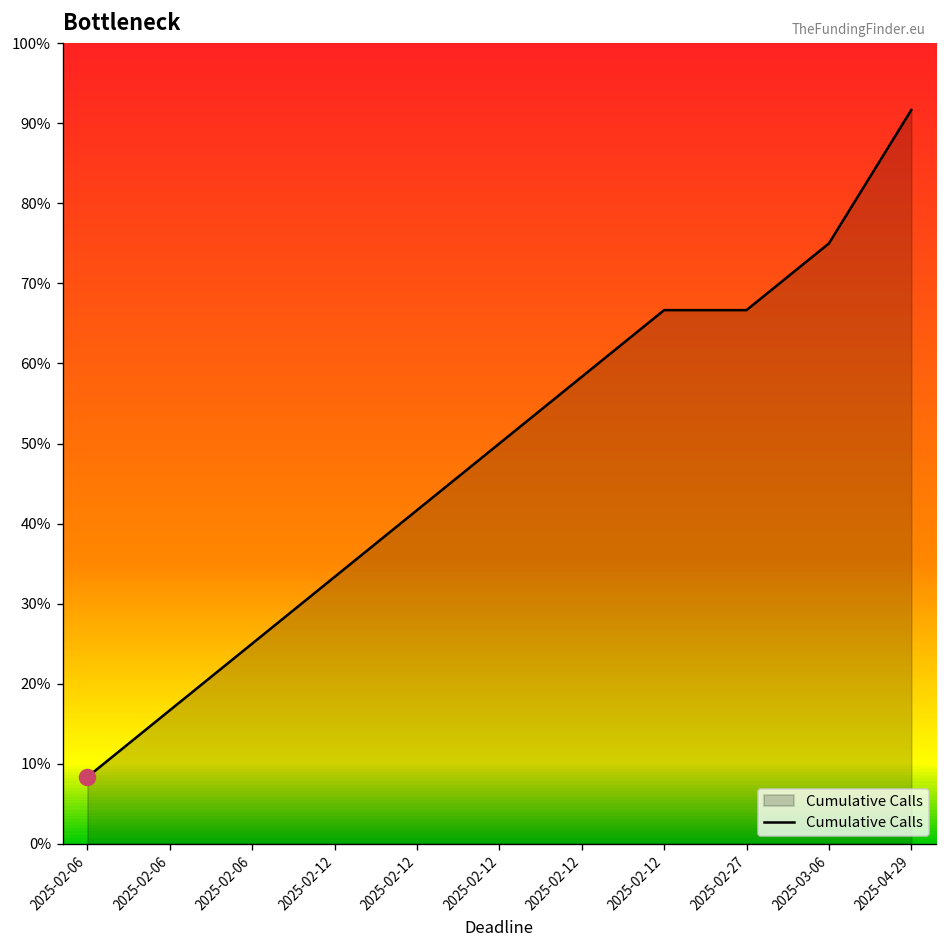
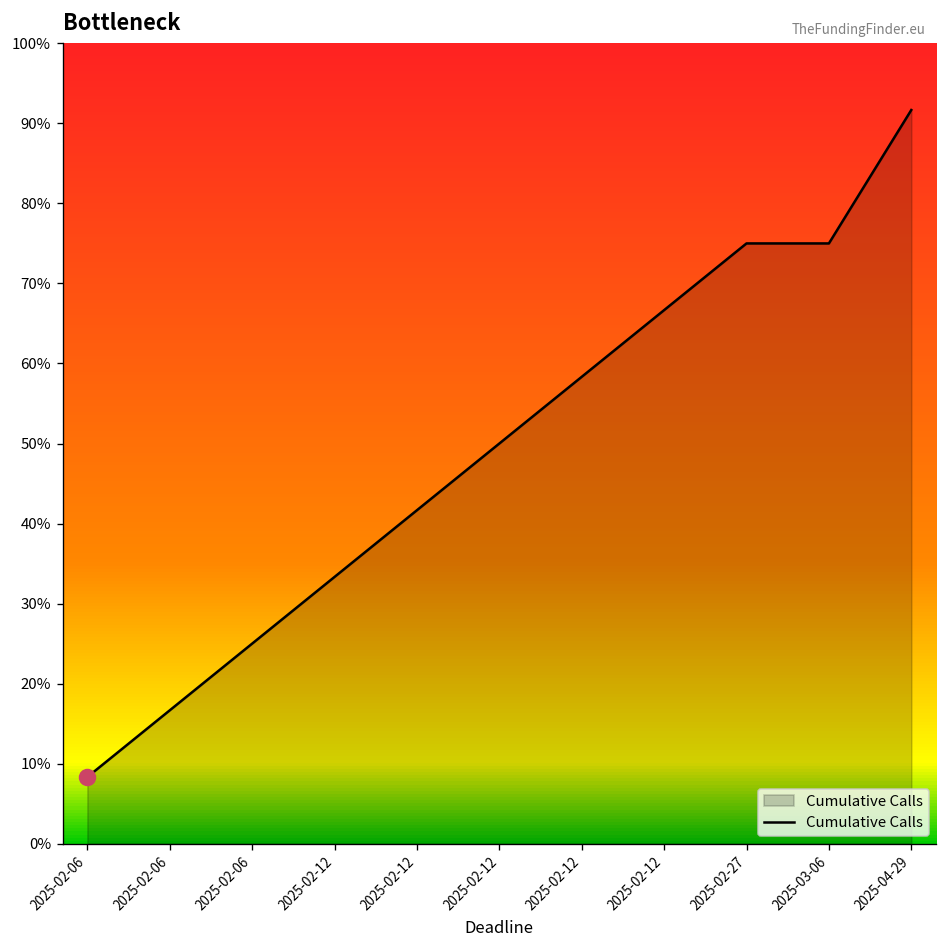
Cumulative Calls, 2025-02-27: 67% -> 75%
